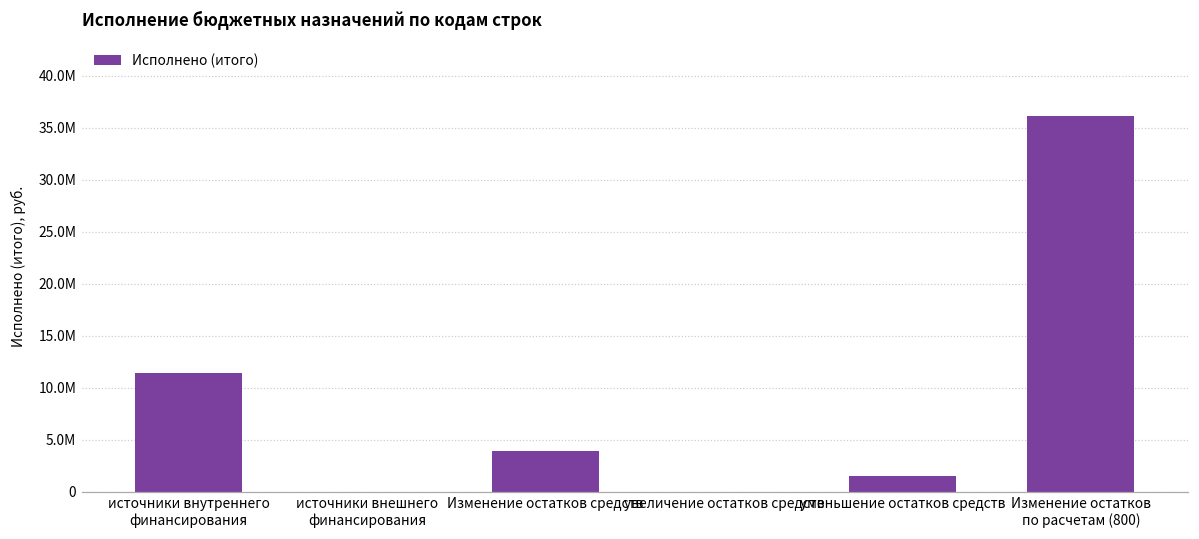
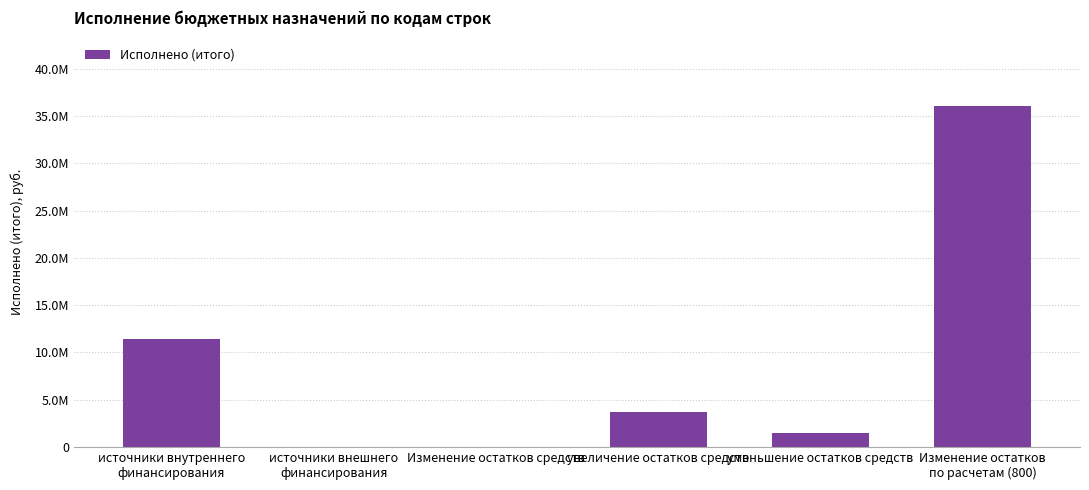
Изменение остатков средств: 4000000 -> 0
увеличение остатков средств: 0 -> 4000000
